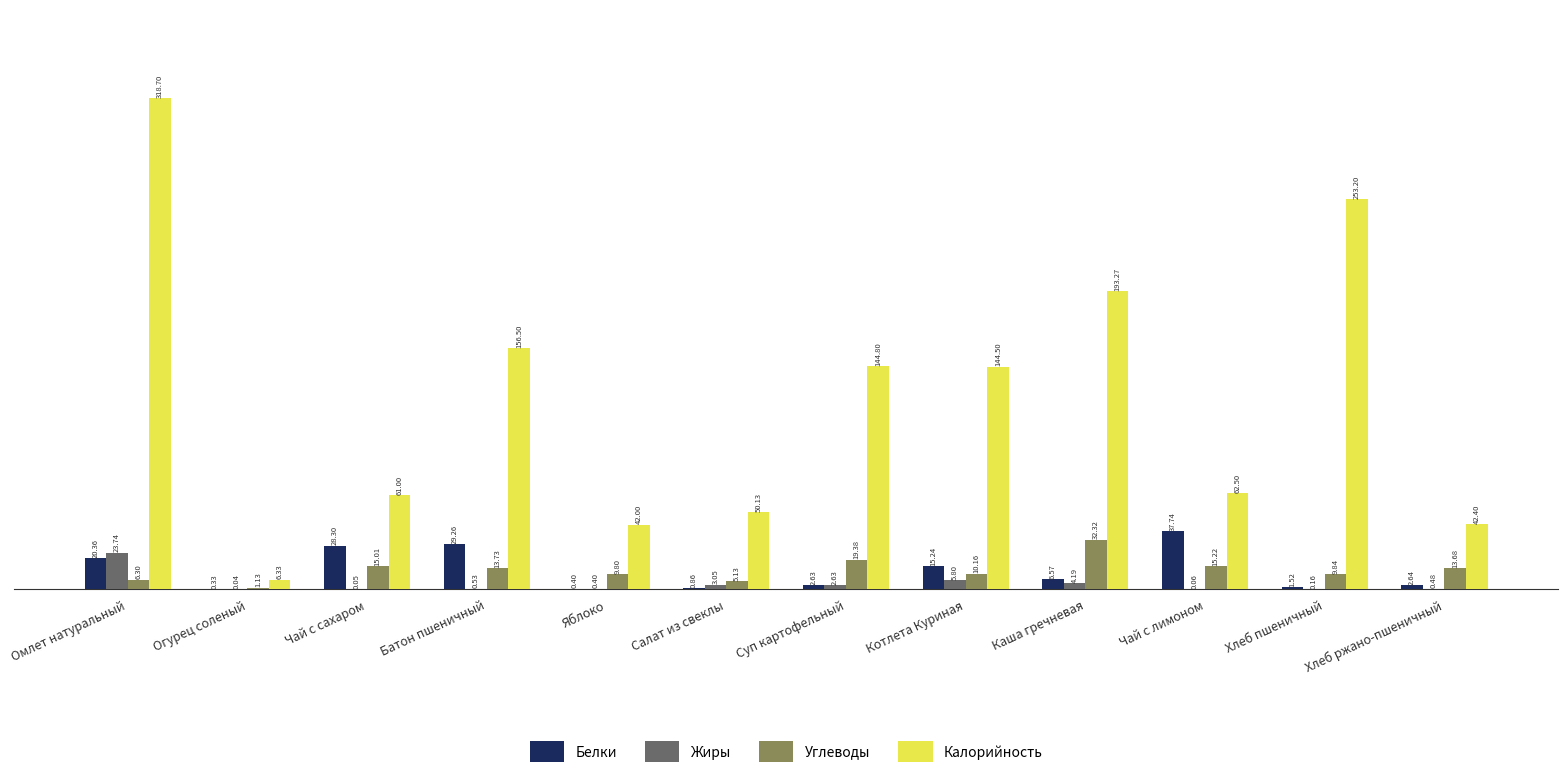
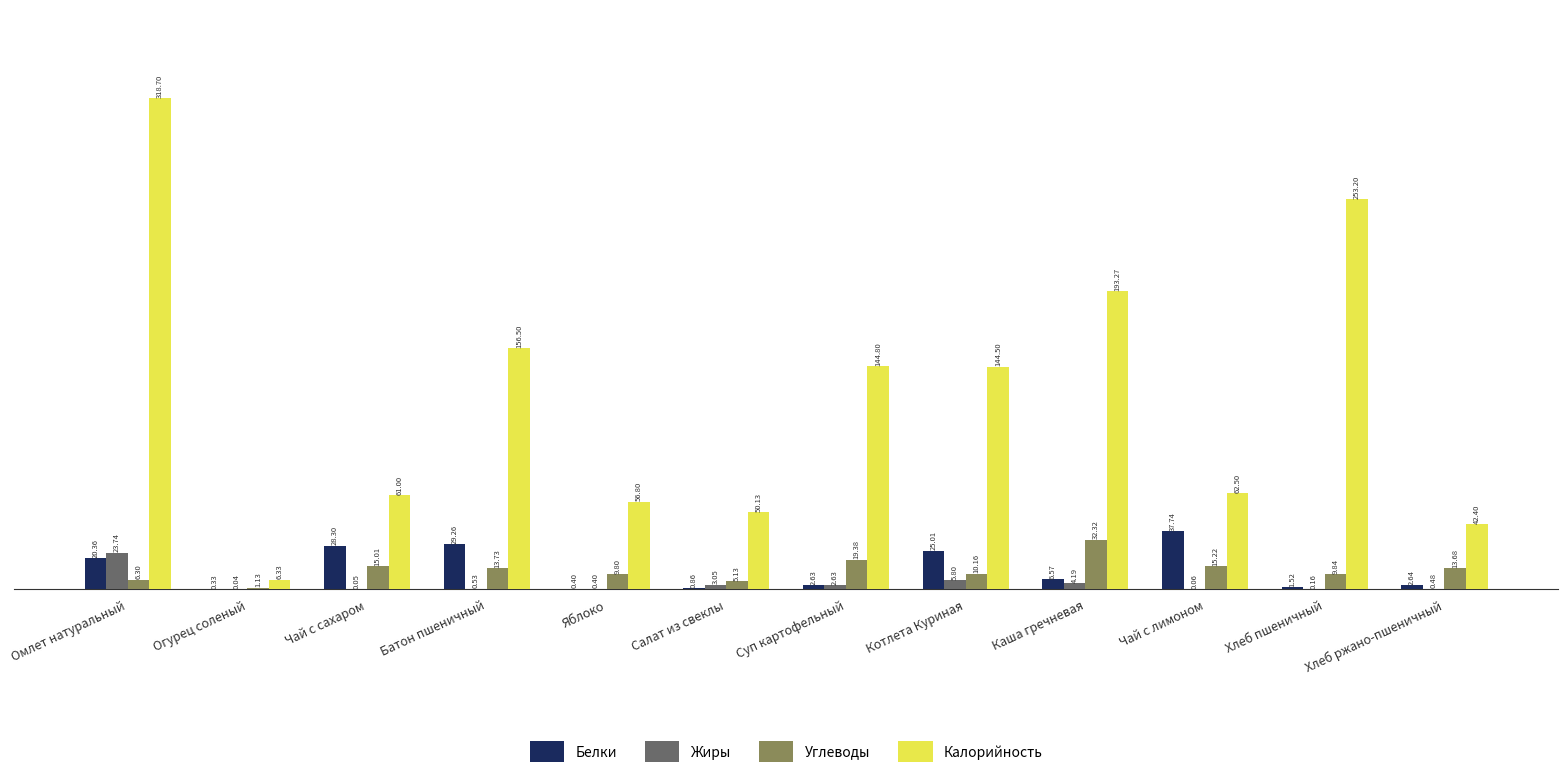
Калорийность, Яблоко: 42.00 -> 56.80
Белки, Котлета Куриная: 15.24 -> 25.01
